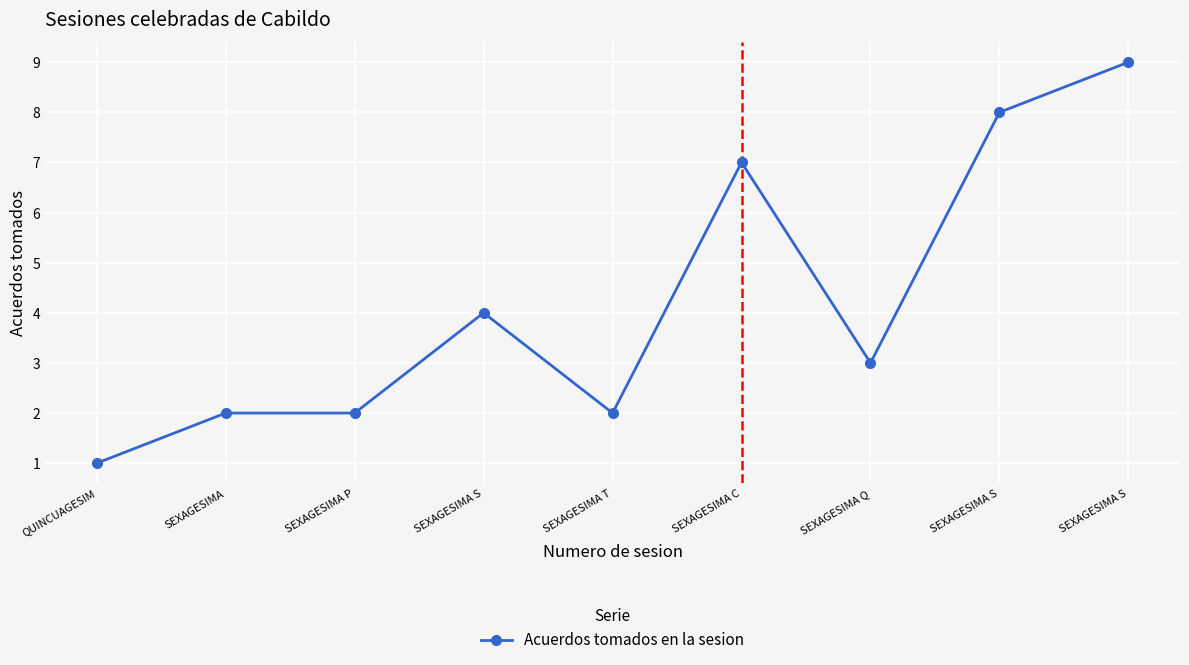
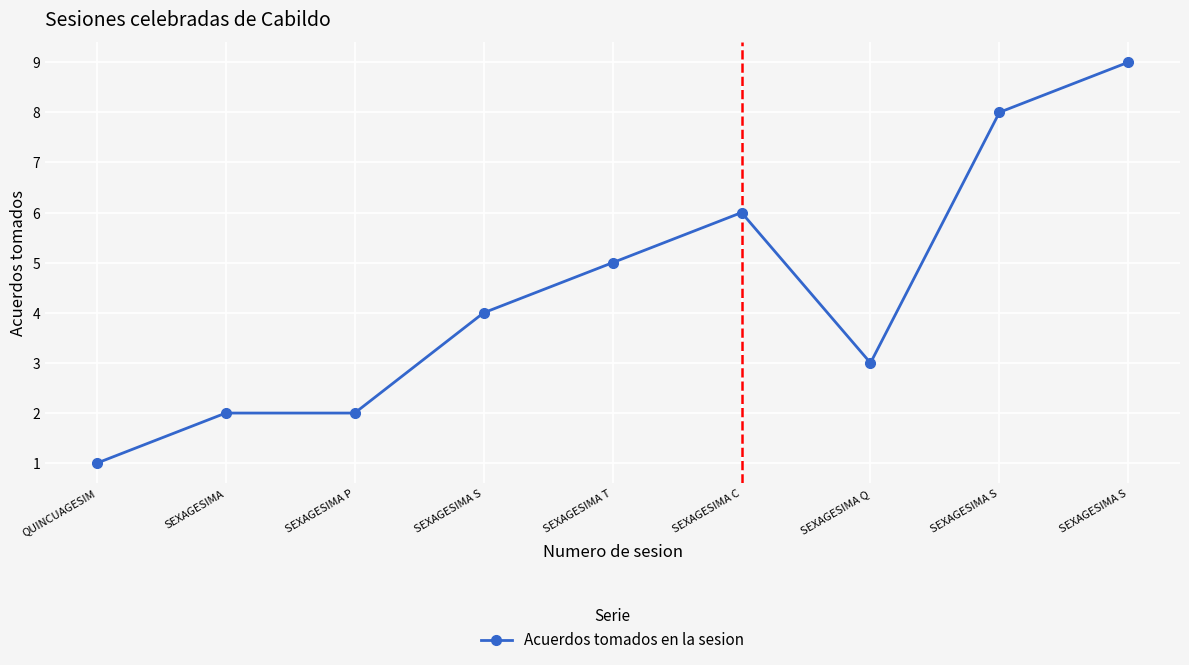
SEXAGESIMA T: 2 -> 5
SEXAGESIMA C: 7 -> 6
